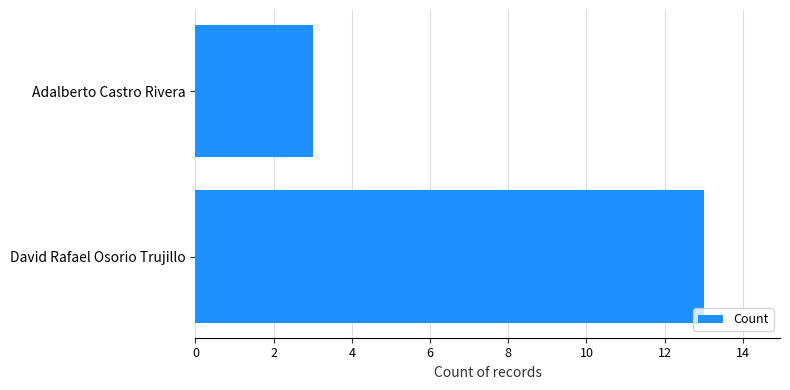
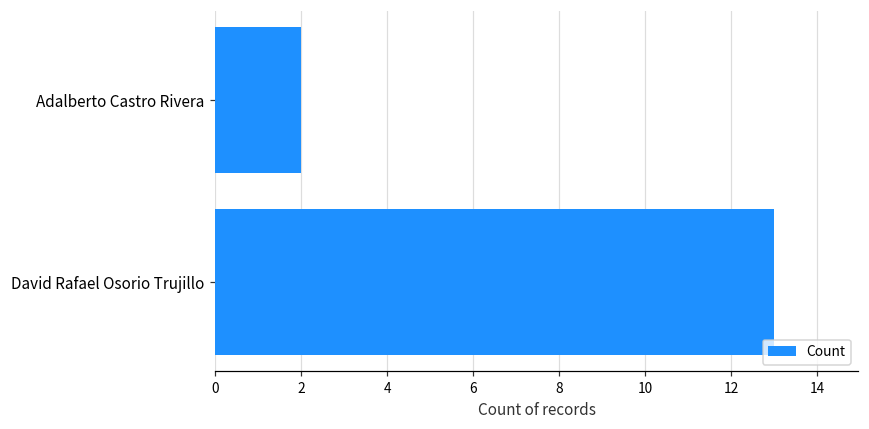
Adalberto Castro Rivera: 3 -> 2
